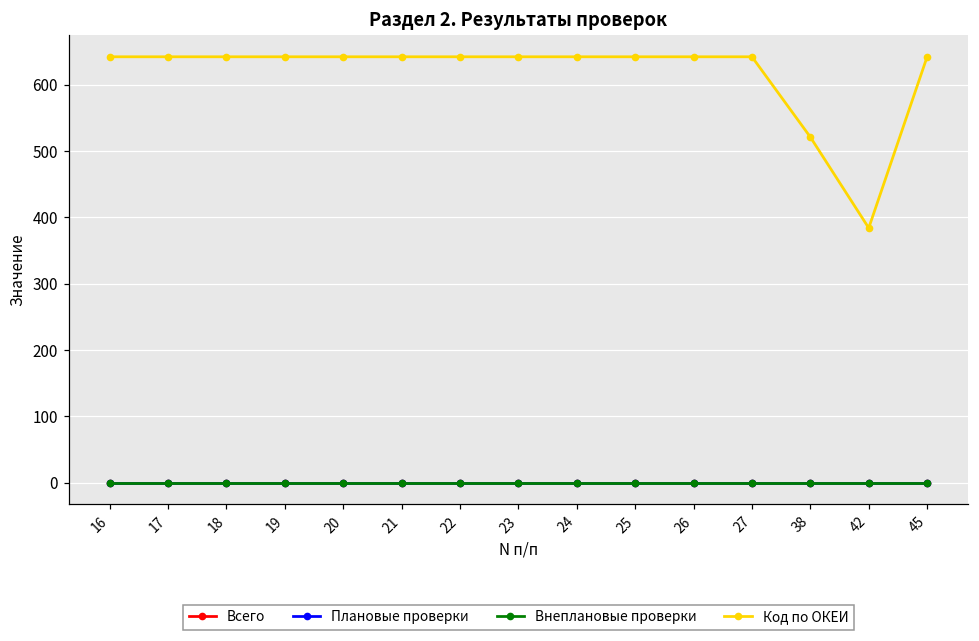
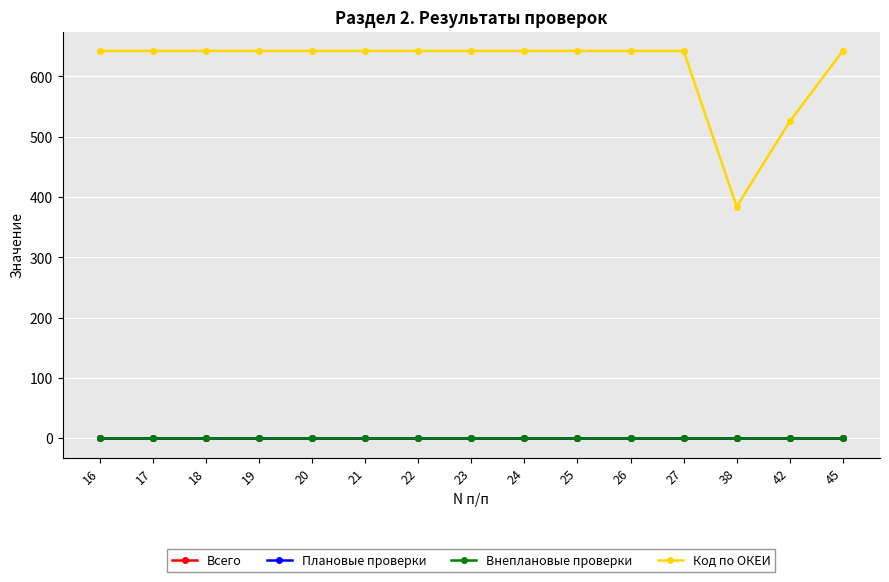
Код по ОКЕИ, 38: 520 -> 380
Код по ОКЕИ, 42: 380 -> 530
